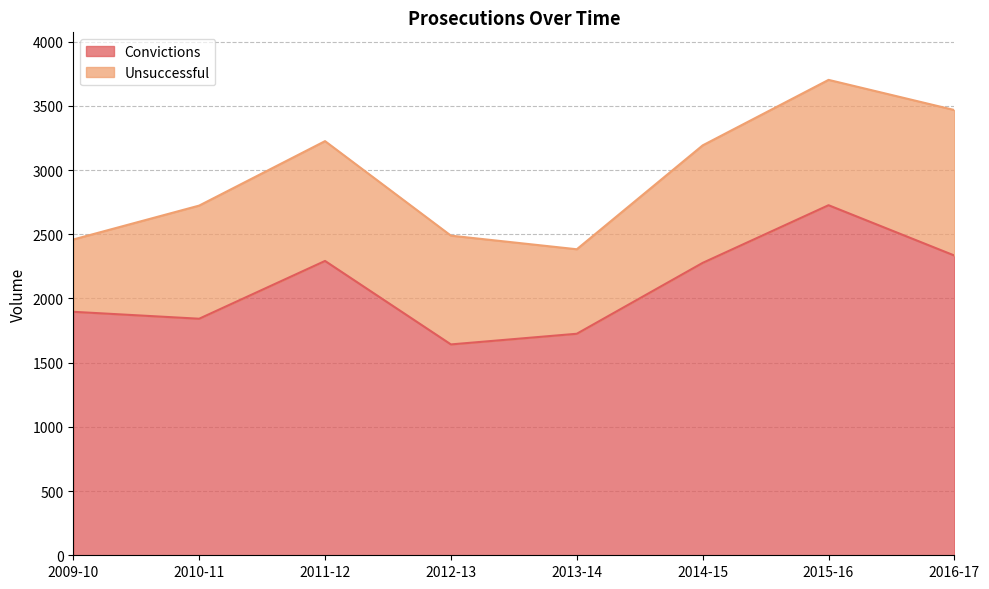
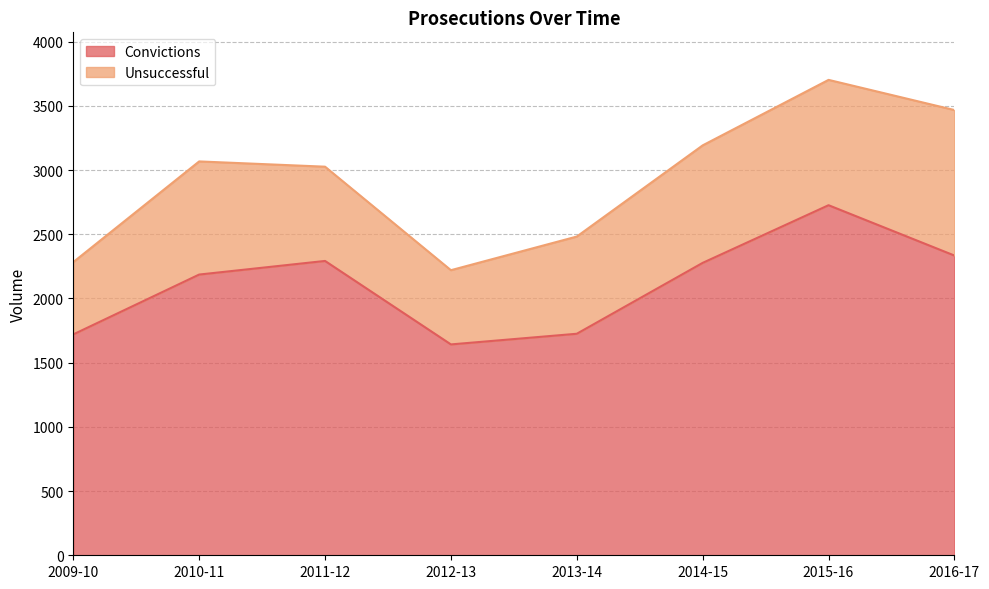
Convictions, 2009-10: 1900 -> 1720
Convictions, 2010-11: 1840 -> 2190
Unsuccessful, 2011-12: 930 -> 730
Unsuccessful, 2012-13: 850 -> 580
Unsuccessful, 2013-14: 660 -> 760
